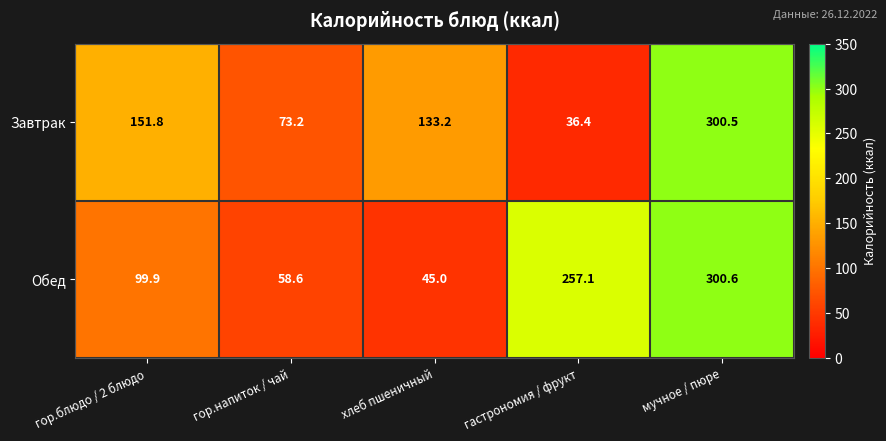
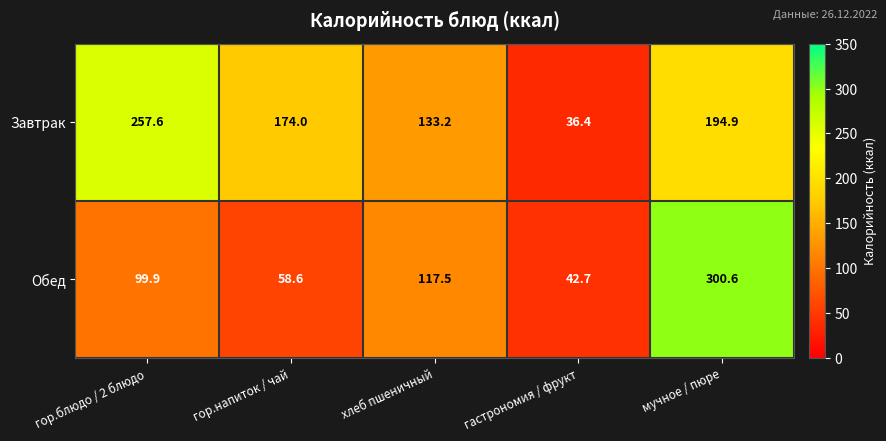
Завтрак, гор.блюдо / 2 блюдо: 151.8 -> 257.6
Завтрак, гор.напиток / чай: 73.2 -> 174.0
Завтрак, мучное / пюре: 300.5 -> 194.9
Обед, хлеб пшеничный: 45.0 -> 117.5
Обед, гастрономия / фрукт: 257.1 -> 42.7
